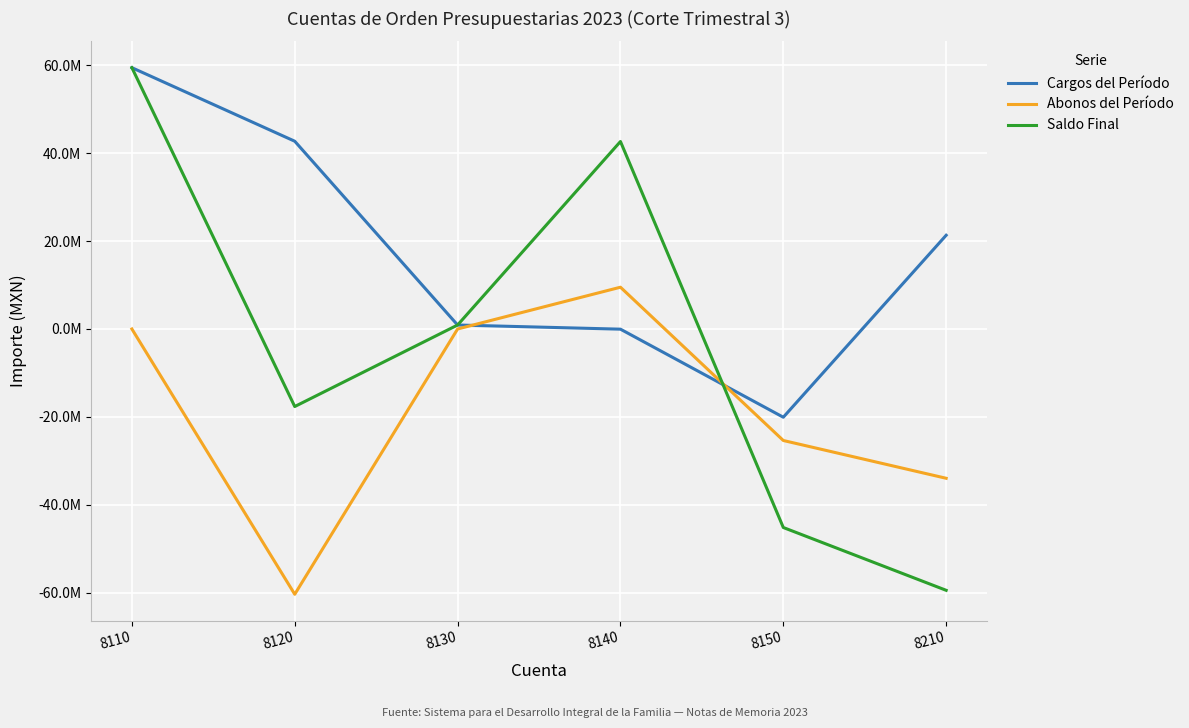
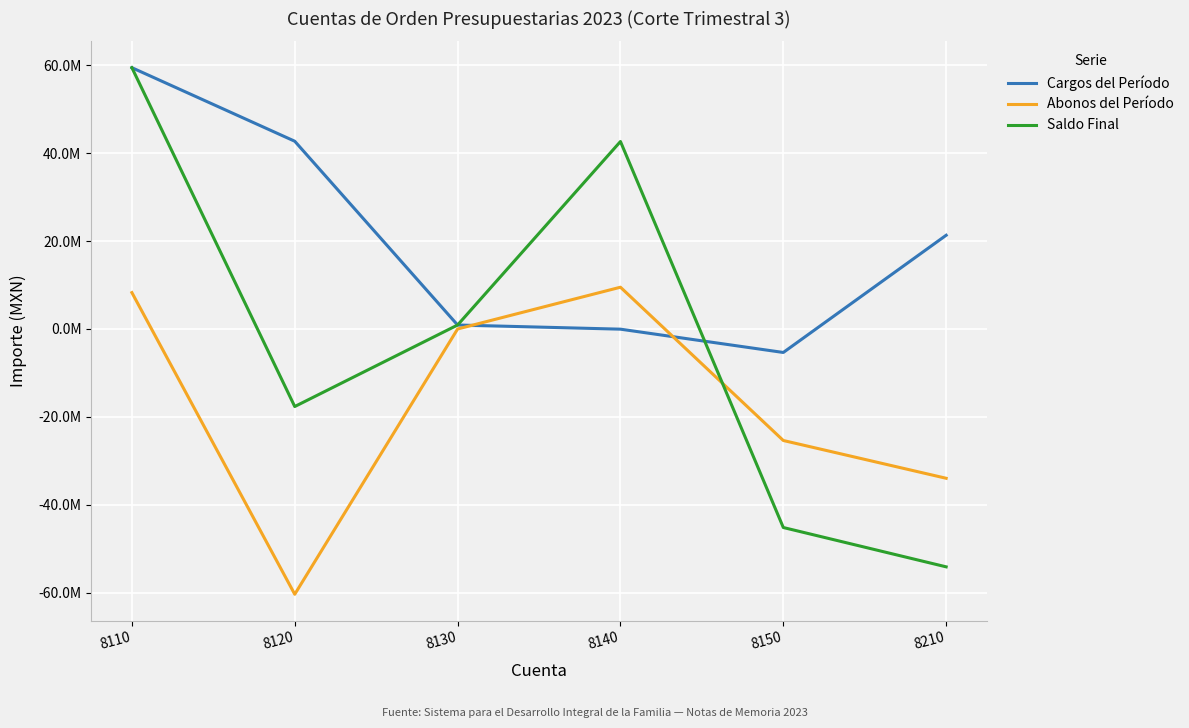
Abonos del Período, 8110: 0 -> 8000000
Cargos del Período, 8150: -20000000 -> -5000000
Saldo Final, 8210: -59000000 -> -54000000
